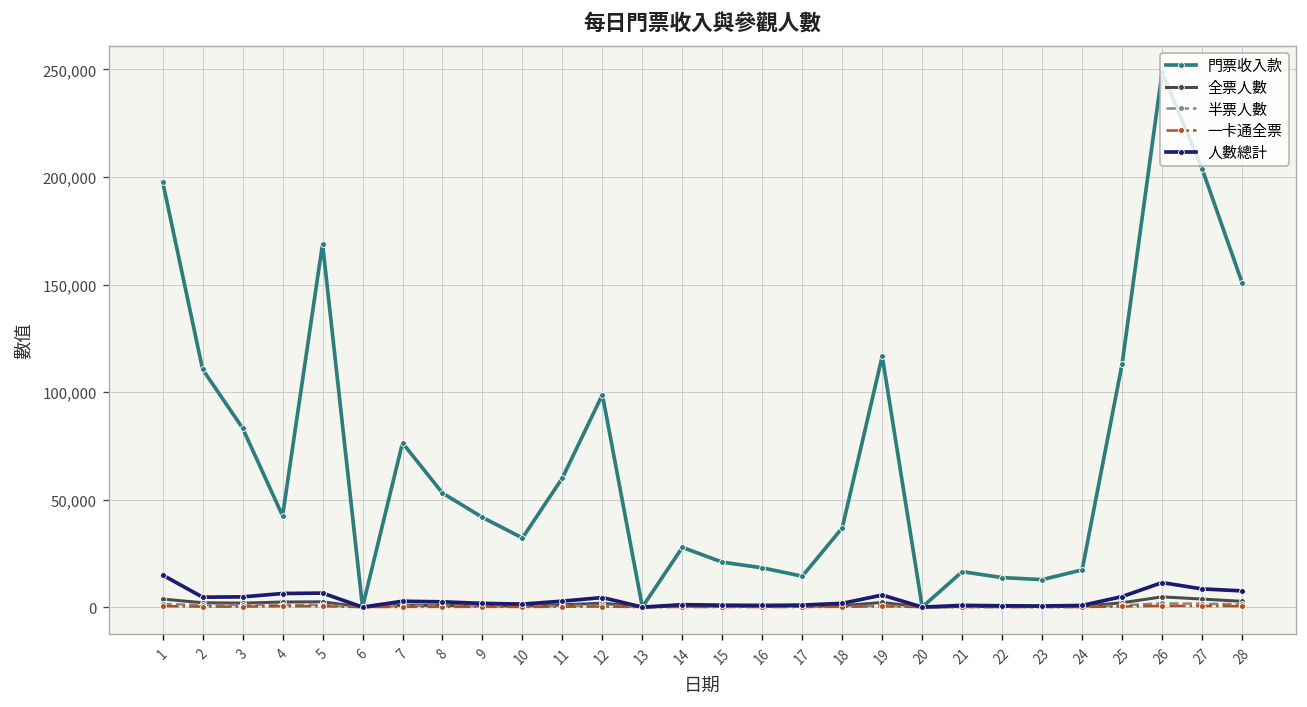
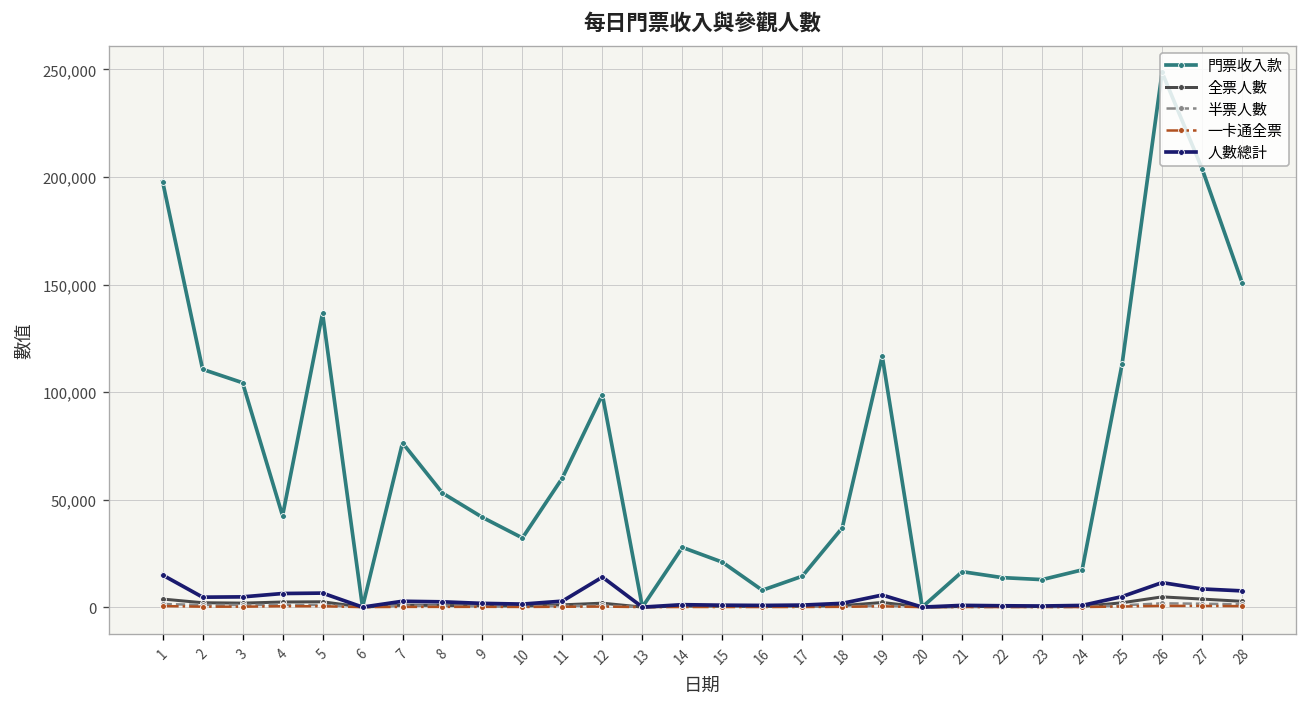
門票收入款, 3: 83,000 -> 104,000
門票收入款, 5: 169,000 -> 137,000
人數總計, 12: 4,000 -> 14,000
門票收入款, 16: 18,000 -> 8,000
